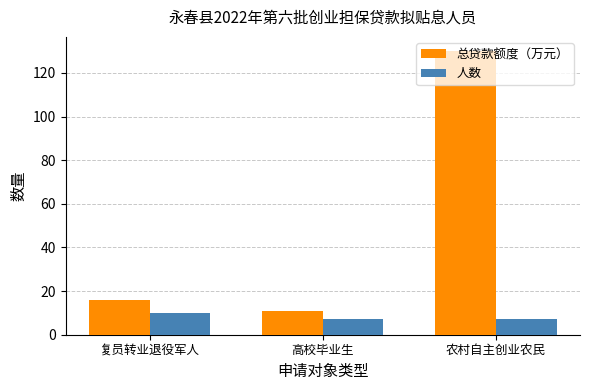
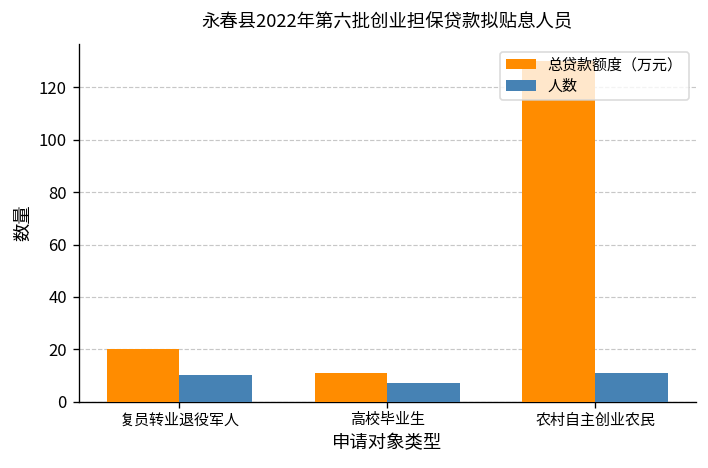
总贷款额度（万元）, 复员转业退役军人: 16 -> 20
人数, 农村自主创业农民: 7 -> 11
